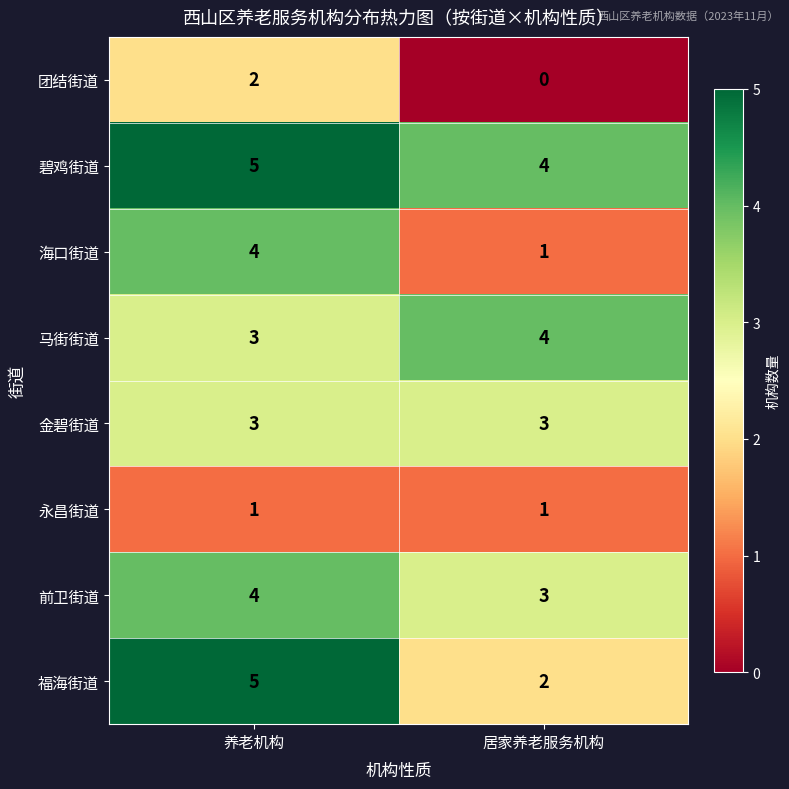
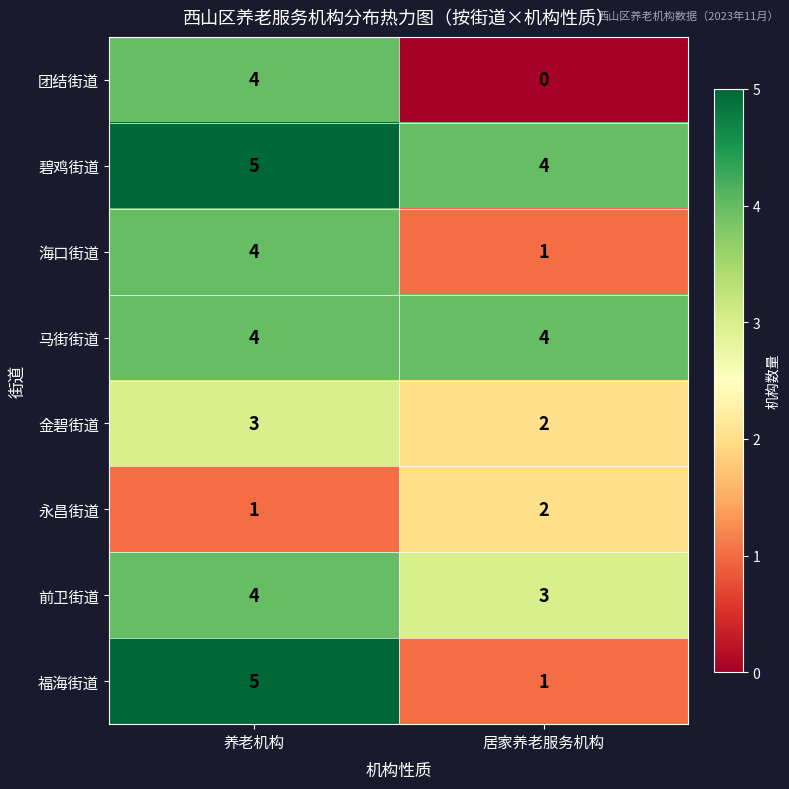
团结街道, 养老机构: 2 -> 4
马街街道, 养老机构: 3 -> 4
金碧街道, 居家养老服务机构: 3 -> 2
永昌街道, 居家养老服务机构: 1 -> 2
福海街道, 居家养老服务机构: 2 -> 1
